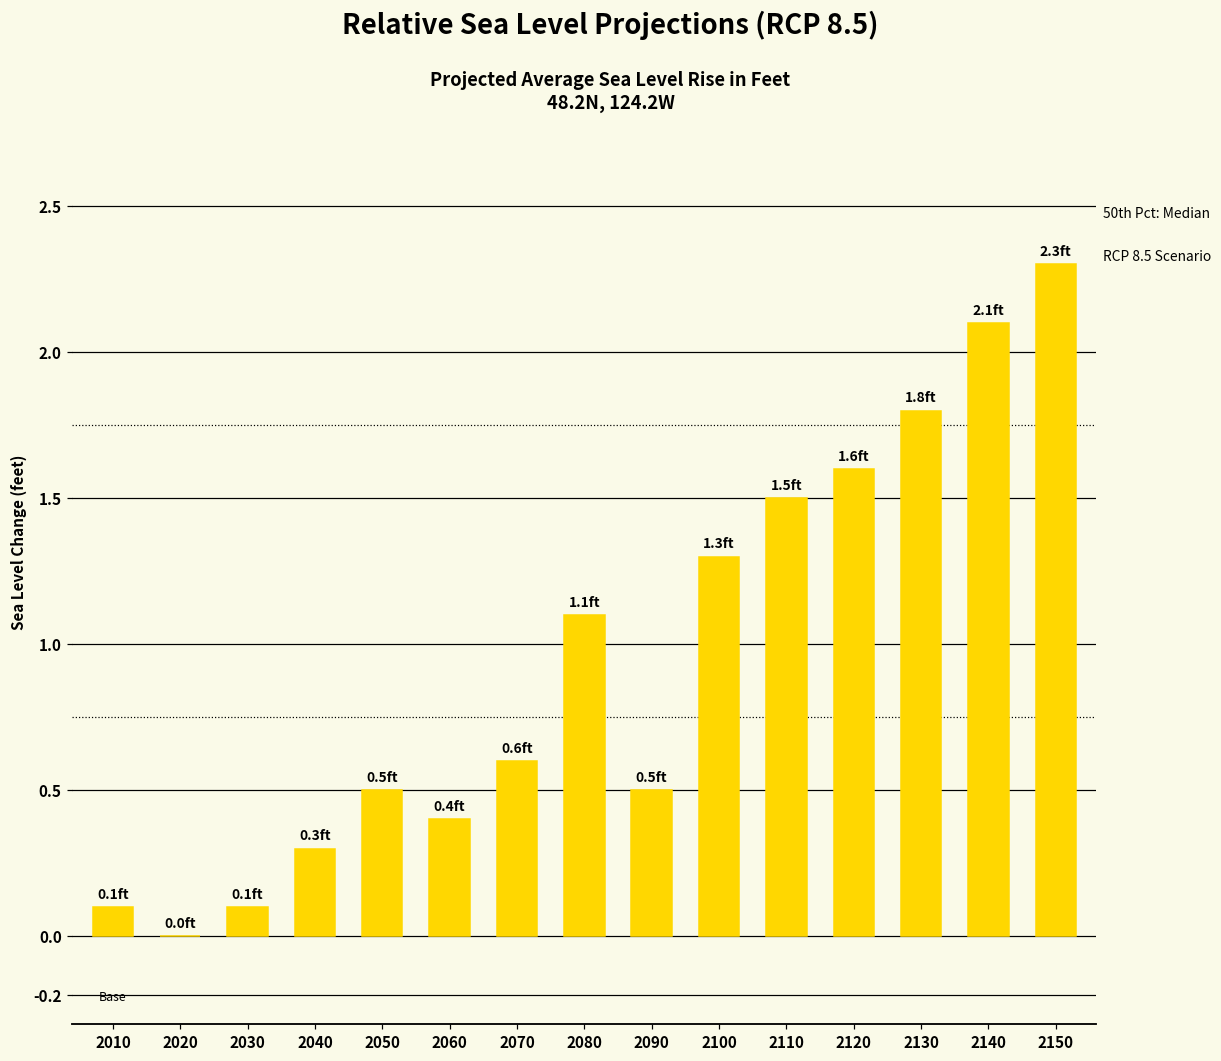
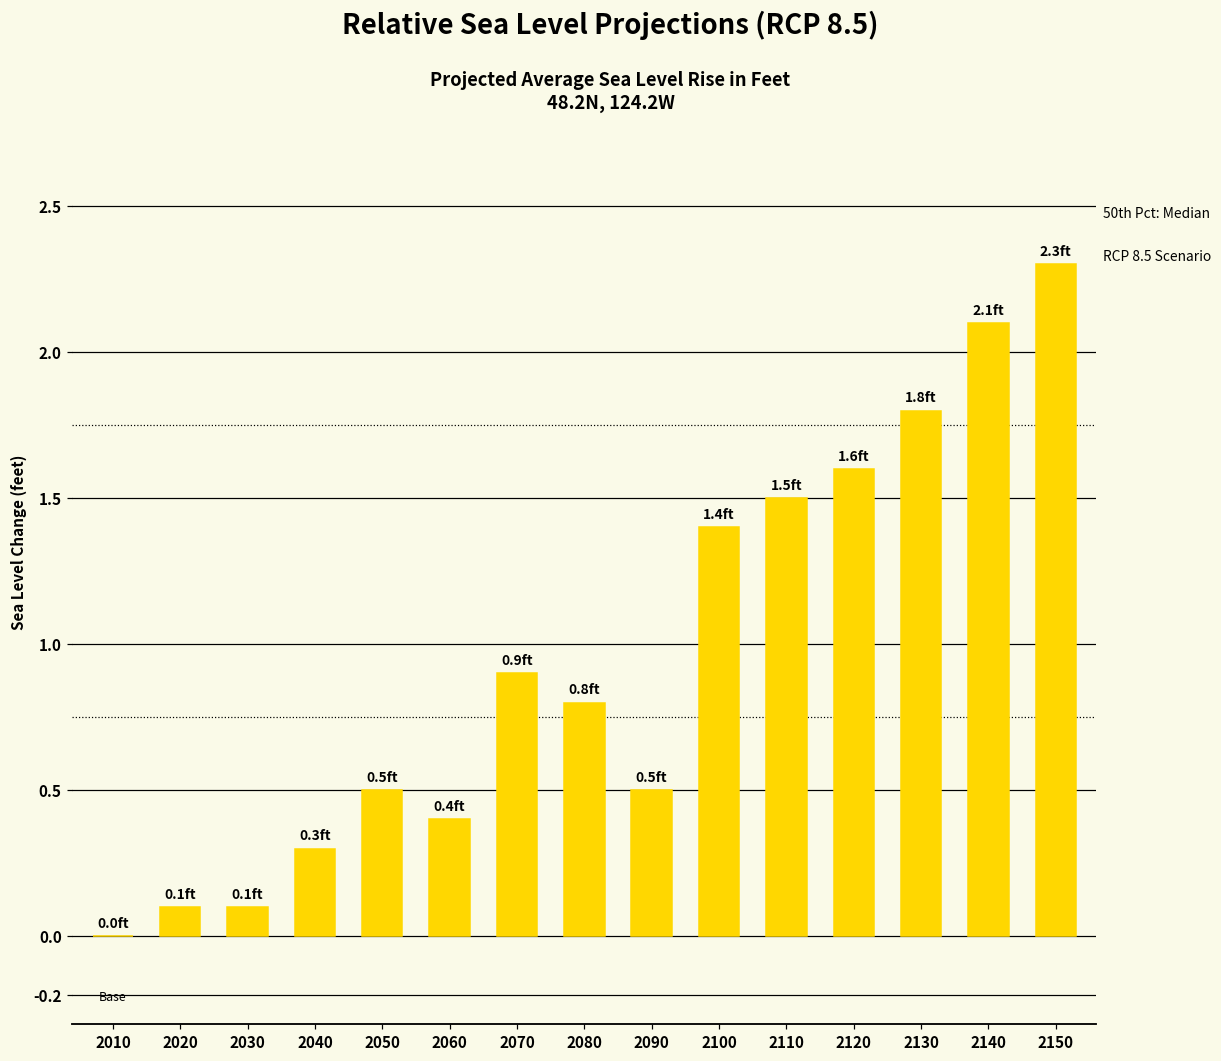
2010: 0.1 -> 0.0
2020: 0.0 -> 0.1
2070: 0.6 -> 0.9
2080: 1.1 -> 0.8
2100: 1.3 -> 1.4
